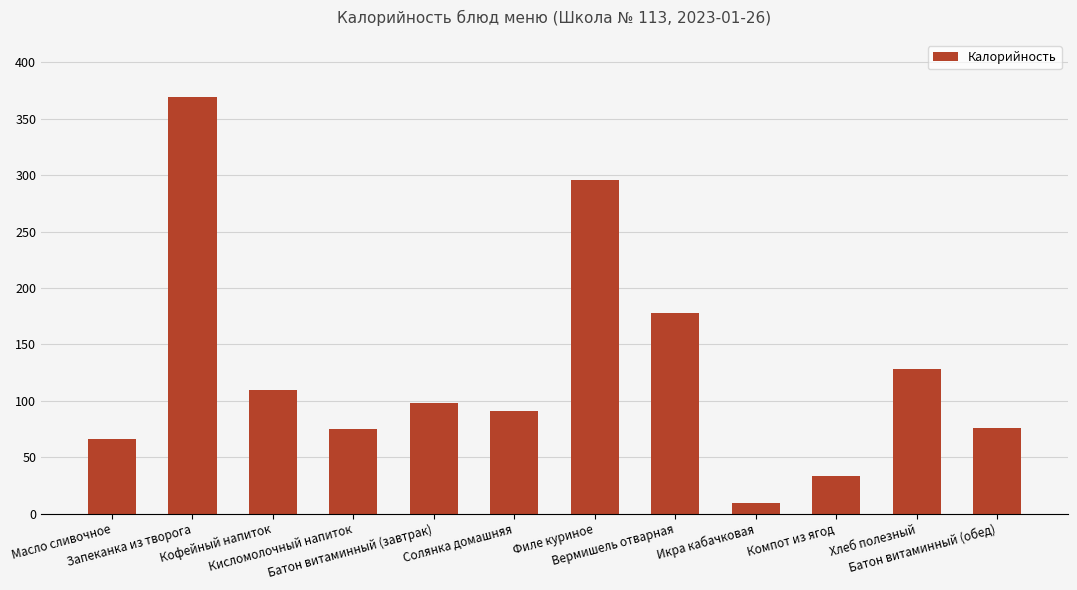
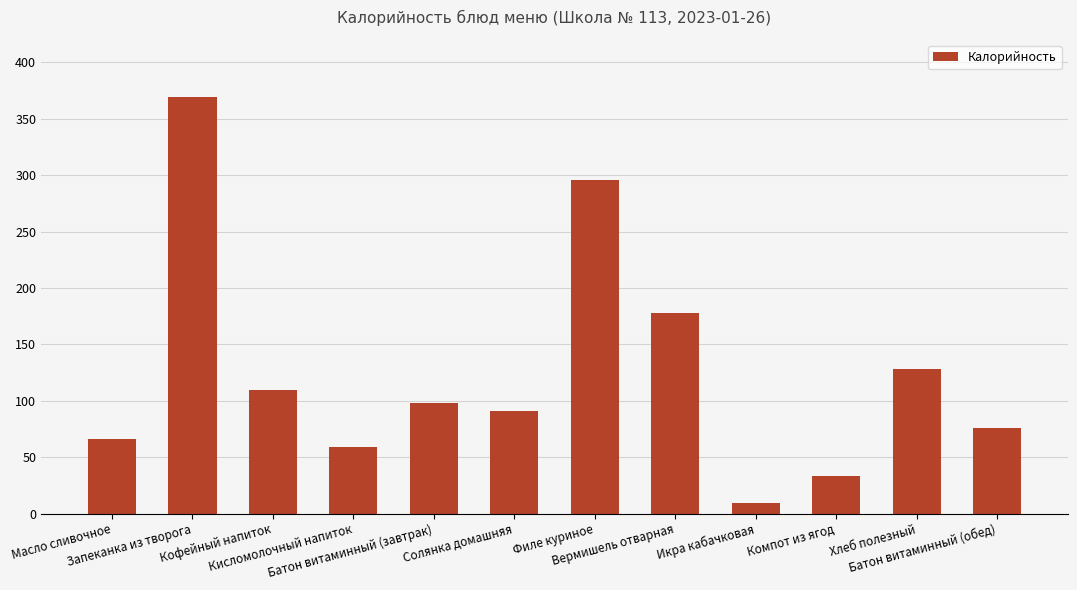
Кисломолочный напиток: 75 -> 59
